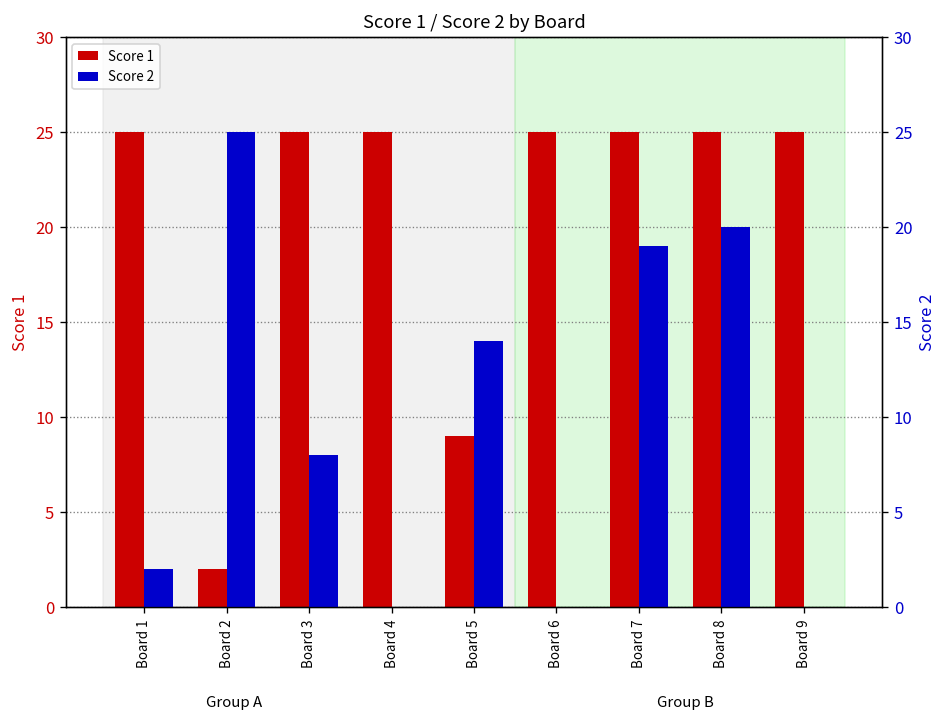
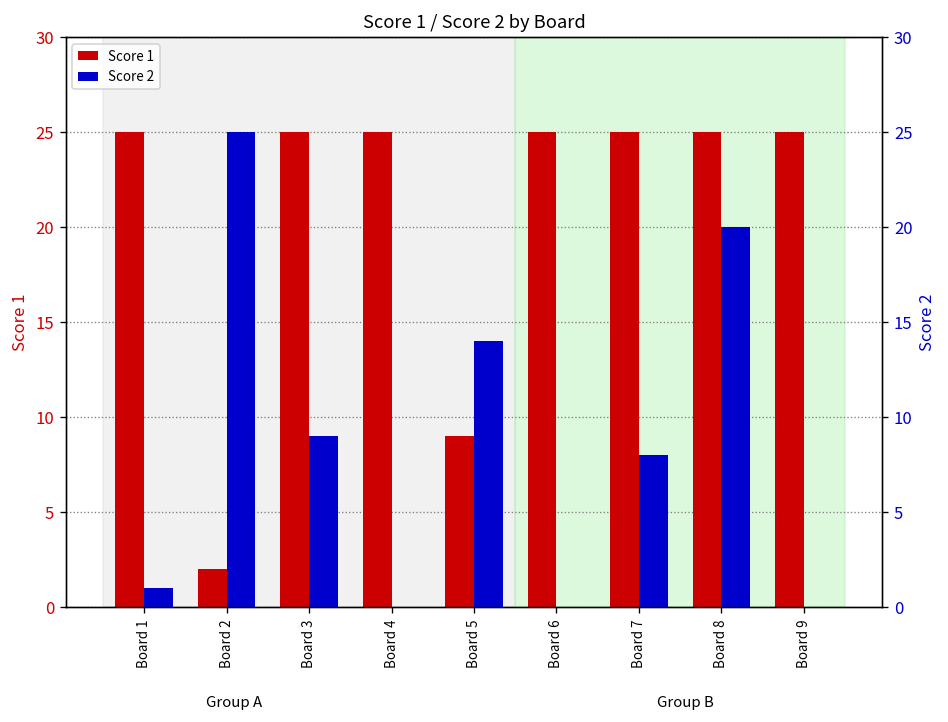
Score 2, Board 1: 2 -> 1
Score 2, Board 3: 8 -> 9
Score 2, Board 7: 19 -> 8
